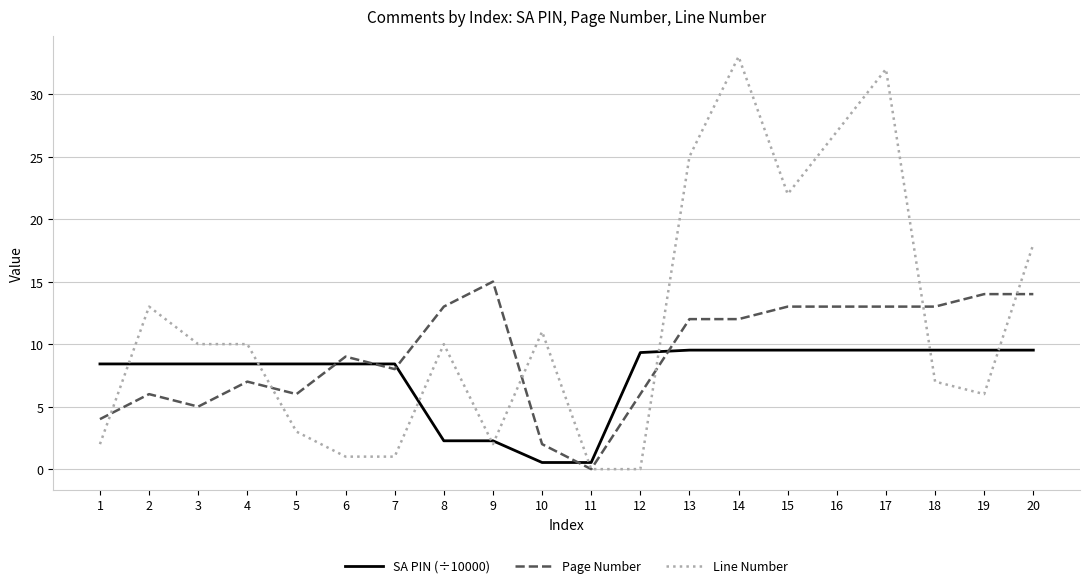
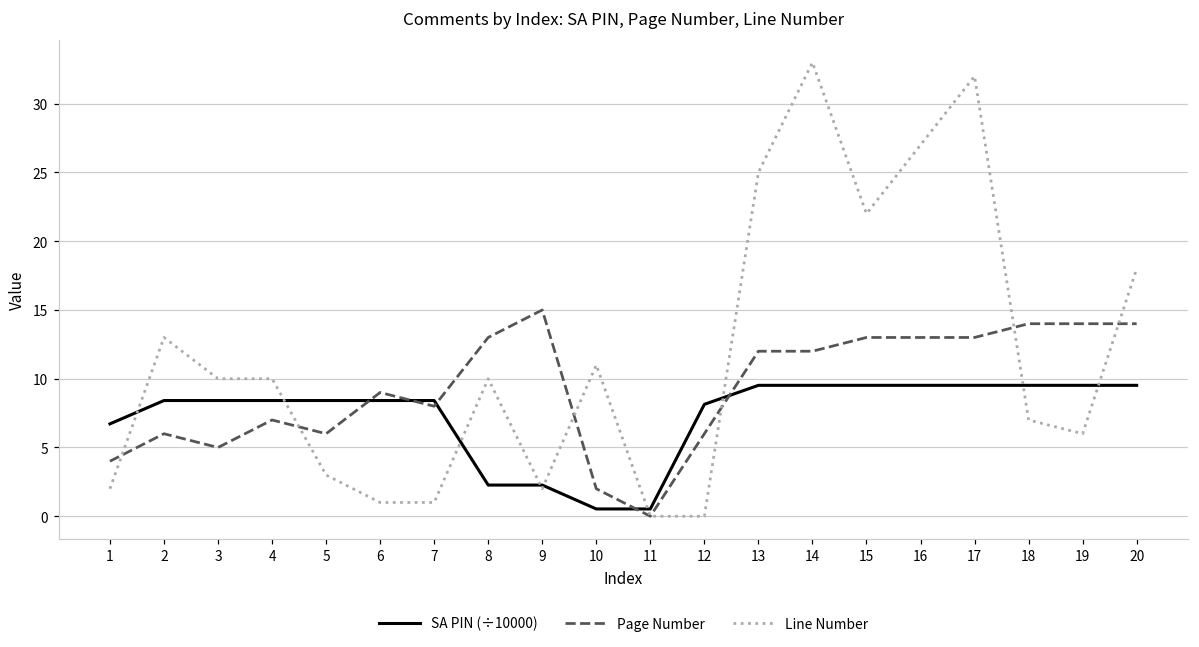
SA PIN (÷10000), 1: 8.4 -> 6.7
SA PIN (÷10000), 12: 9.3 -> 8.1
Page Number, 18: 13 -> 14
